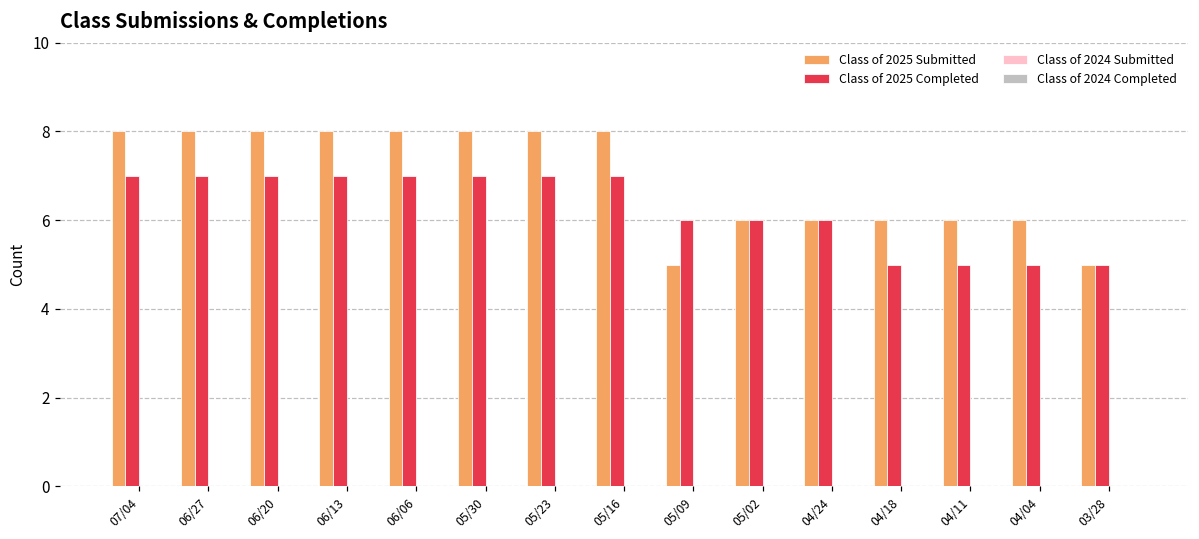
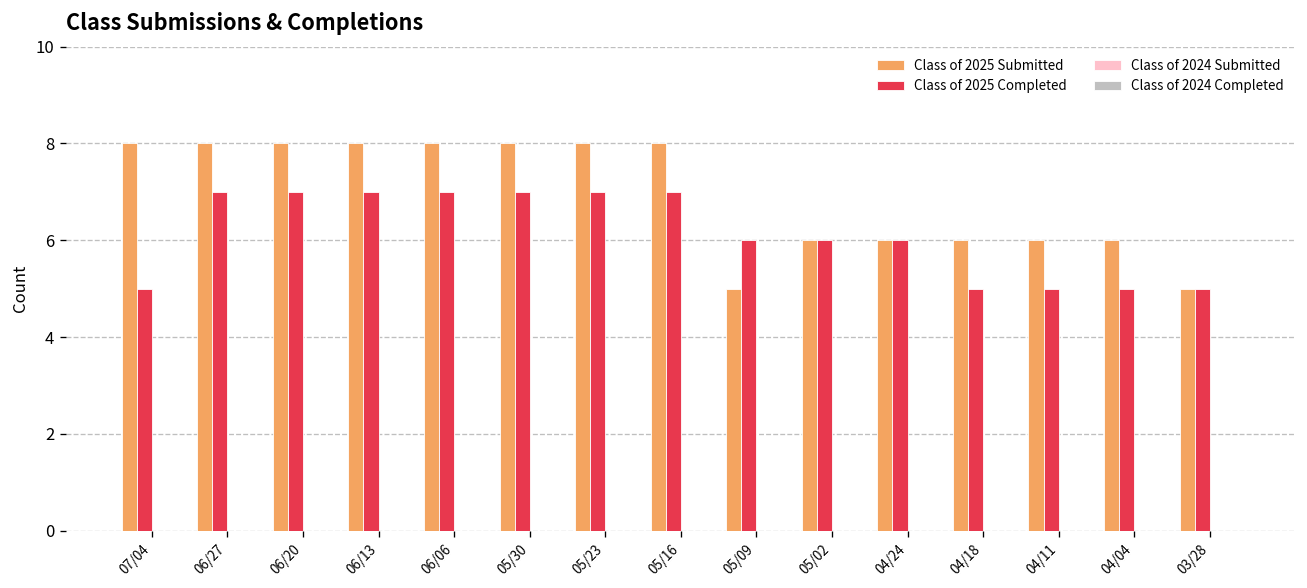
Class of 2025 Completed, 07/04: 7 -> 5
